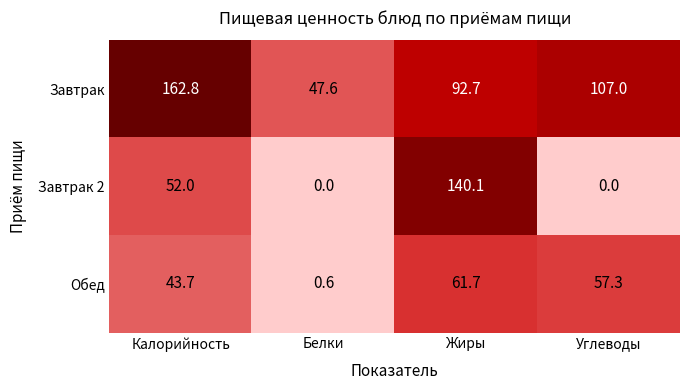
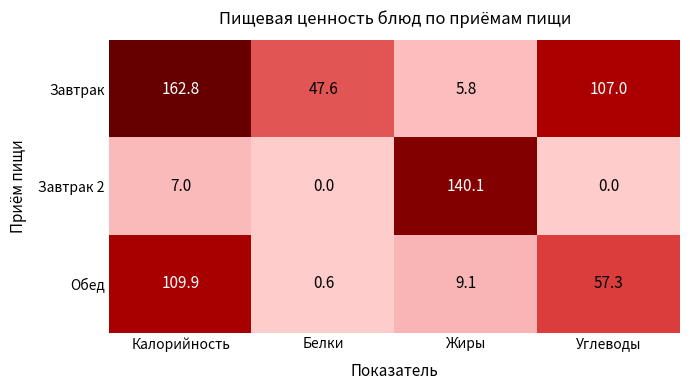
Завтрак, Жиры: 92.7 -> 5.8
Завтрак 2, Калорийность: 52.0 -> 7.0
Обед, Калорийность: 43.7 -> 109.9
Обед, Жиры: 61.7 -> 9.1
